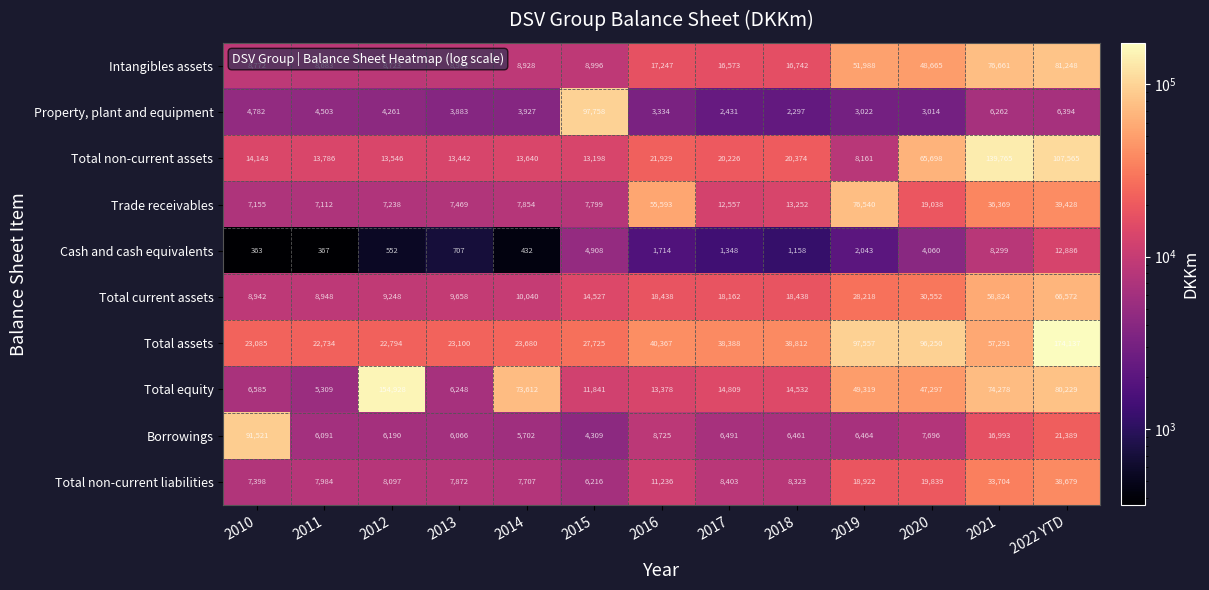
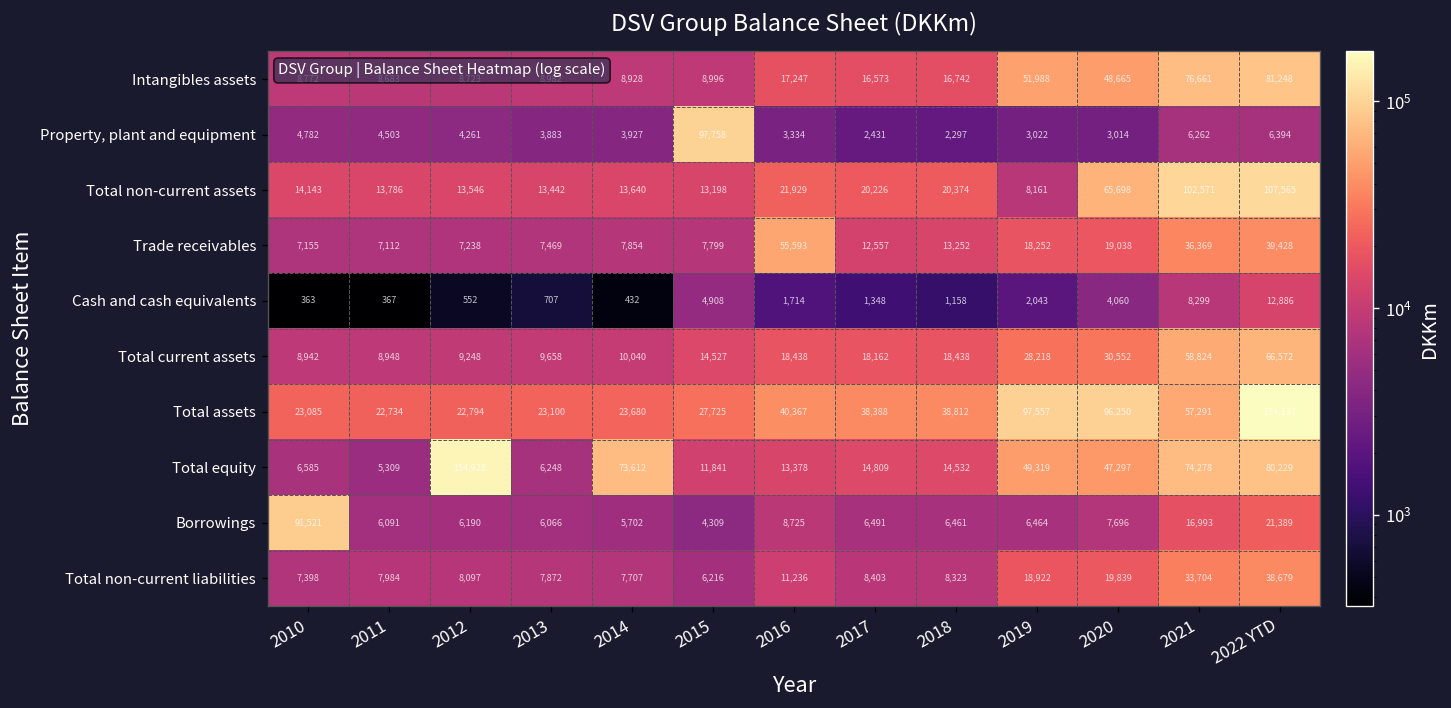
Total non-current assets, 2021: 139,765 -> 102,571
Trade receivables, 2019: 76,540 -> 18,252
